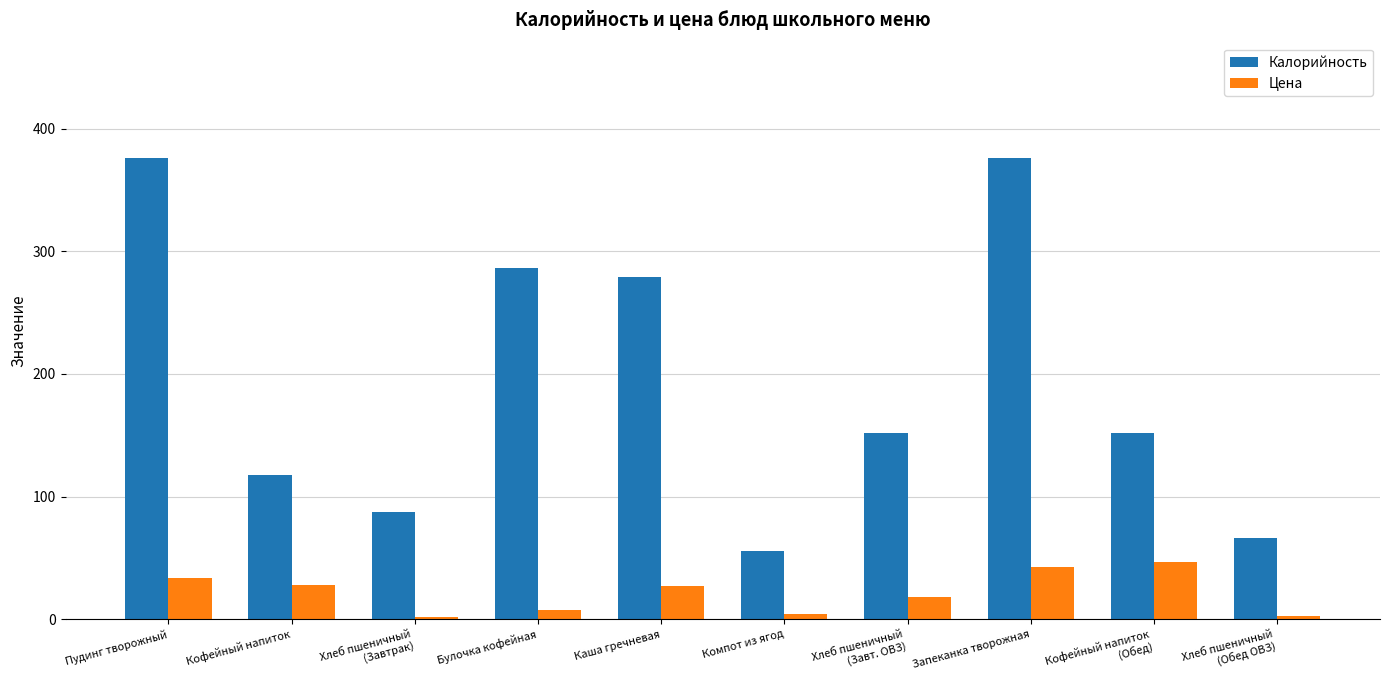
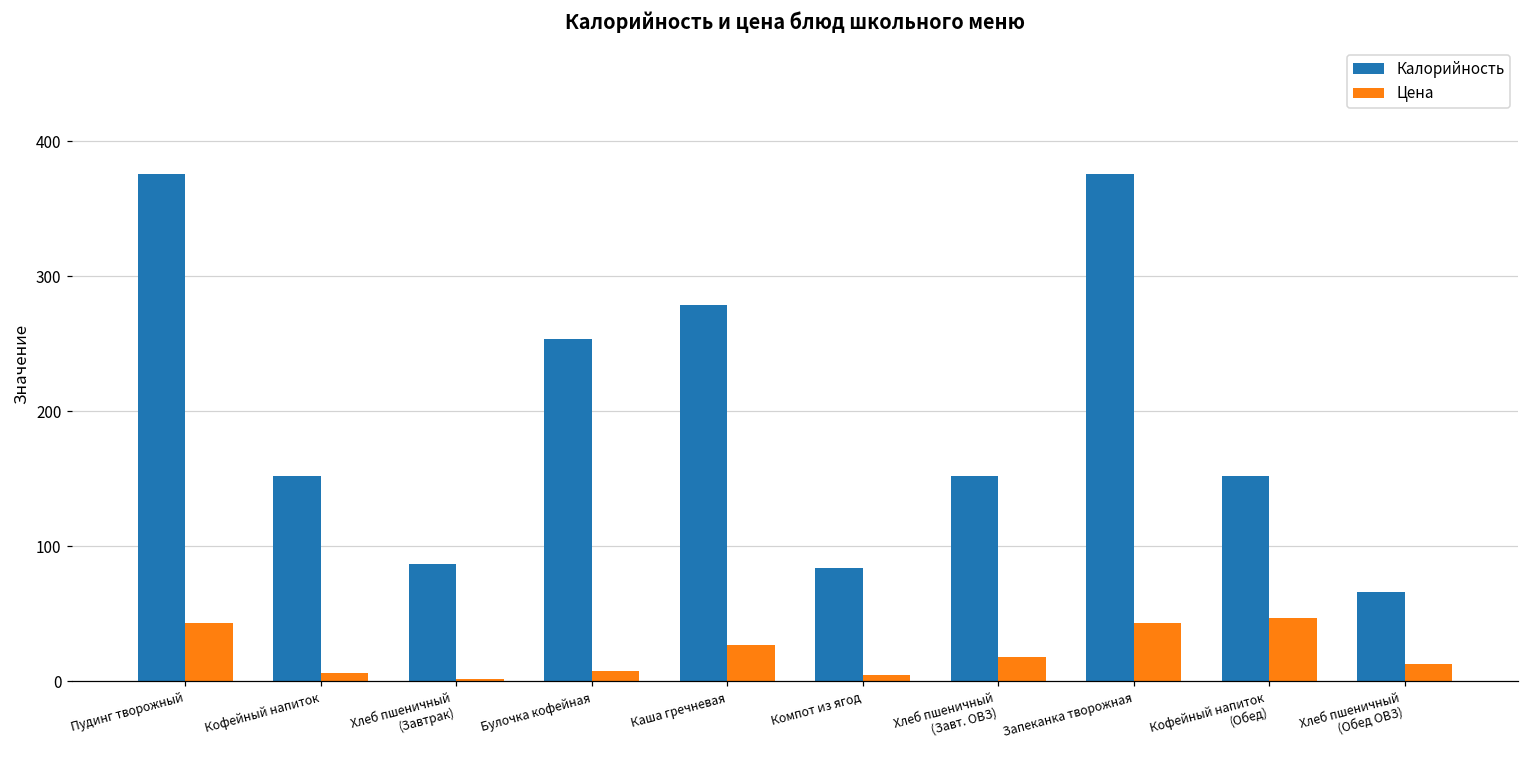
Цена, Пудинг творожный: 34 -> 43
Калорийность, Кофейный напиток: 118 -> 152
Цена, Кофейный напиток: 28 -> 6
Калорийность, Булочка кофейная: 287 -> 254
Калорийность, Компот из ягод: 55 -> 84
Цена, Хлеб пшеничный (Обед ОВЗ): 3 -> 13
